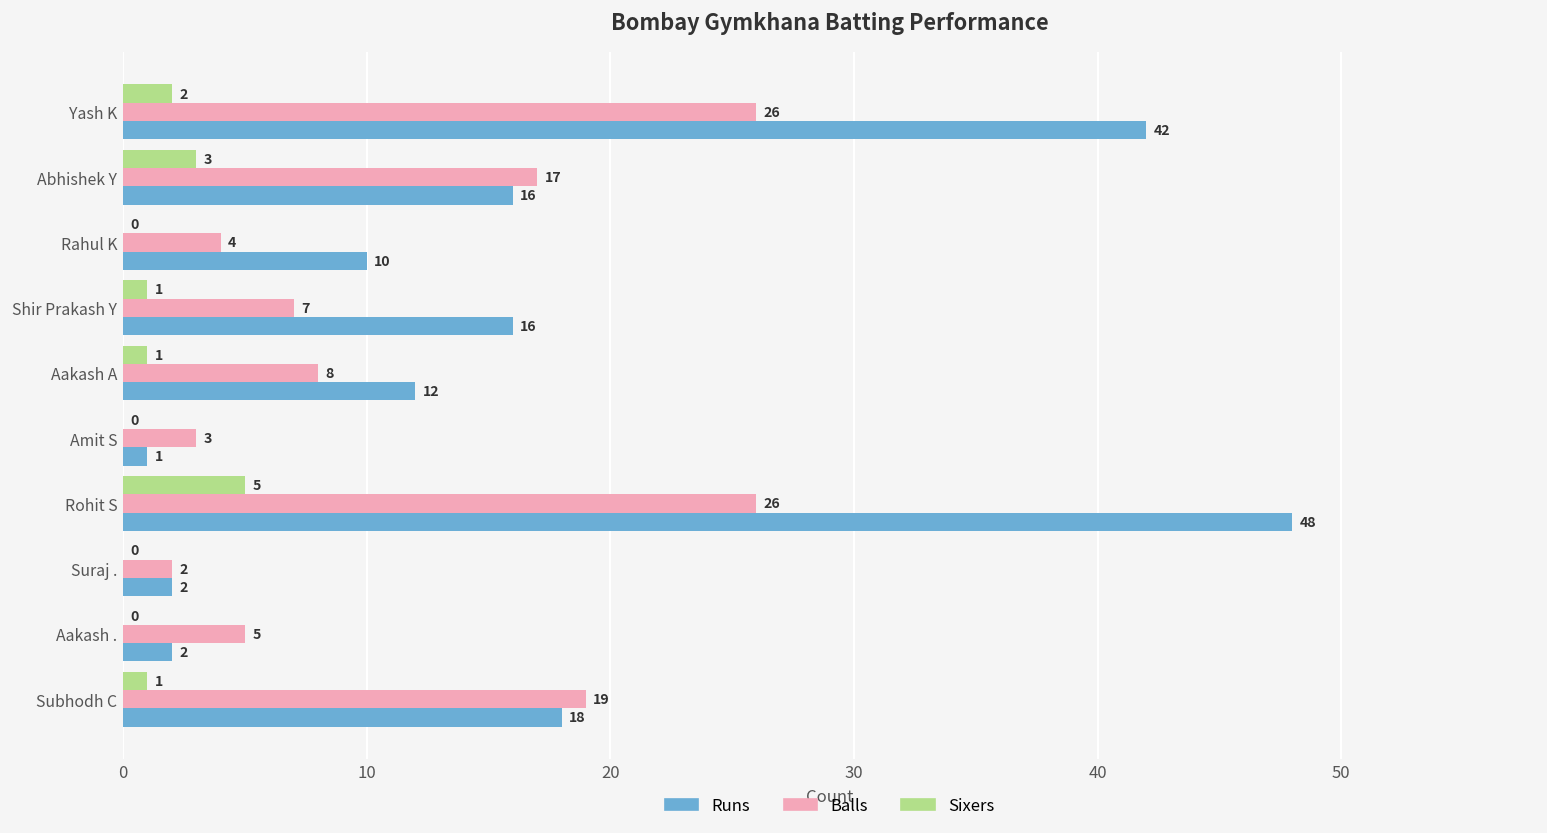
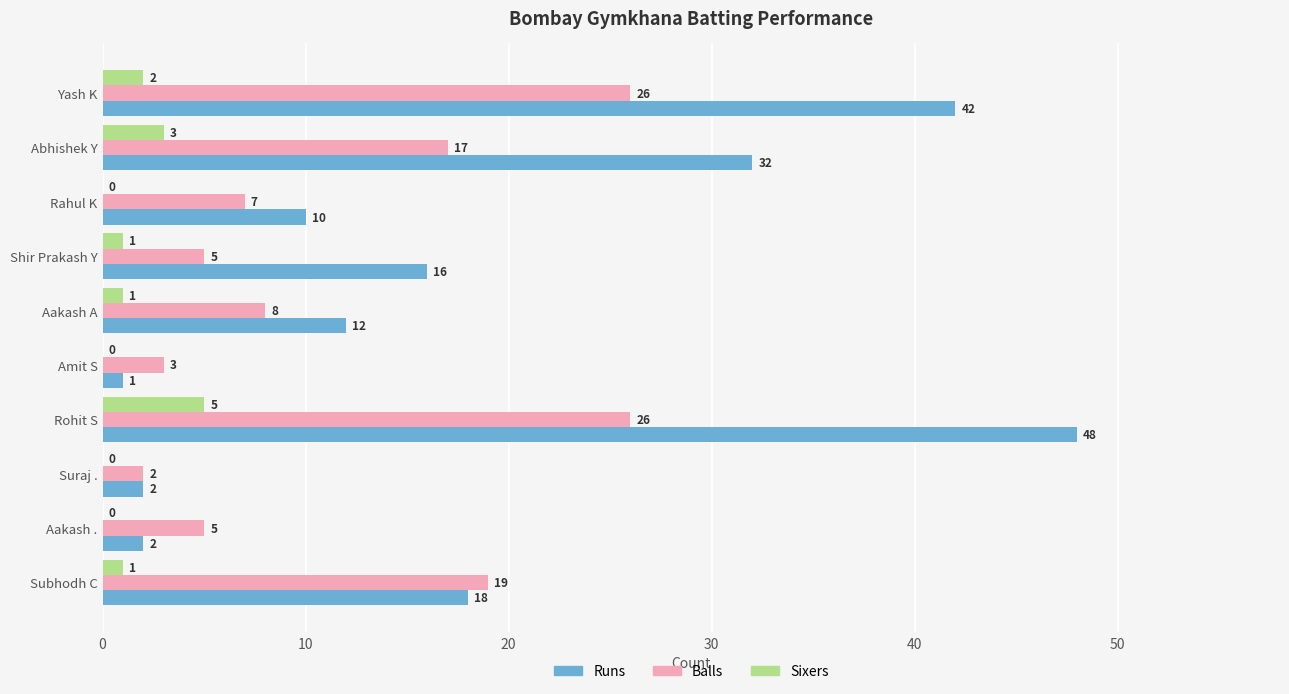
Runs, Abhishek Y: 16 -> 32
Balls, Rahul K: 4 -> 7
Balls, Shir Prakash Y: 7 -> 5
